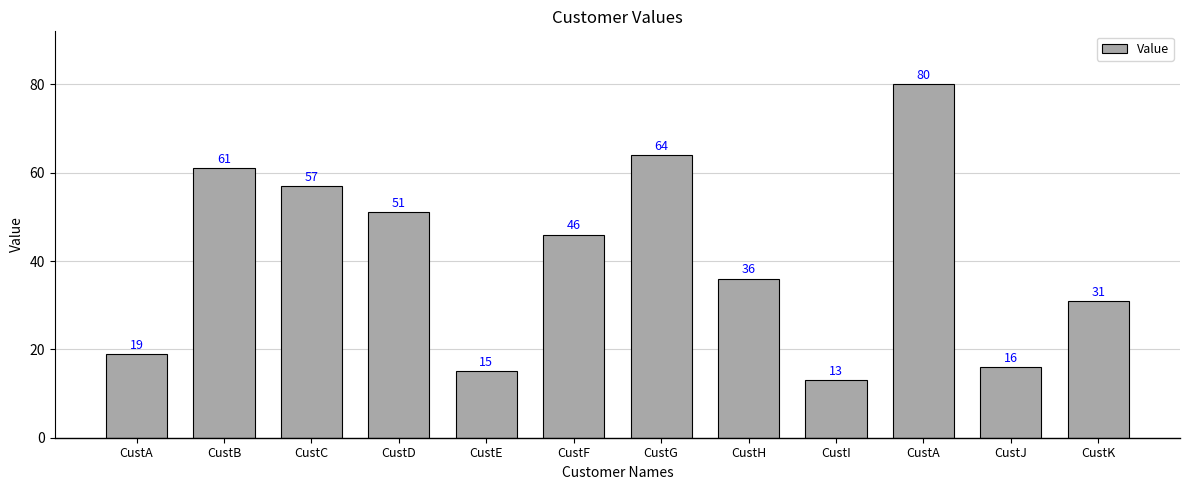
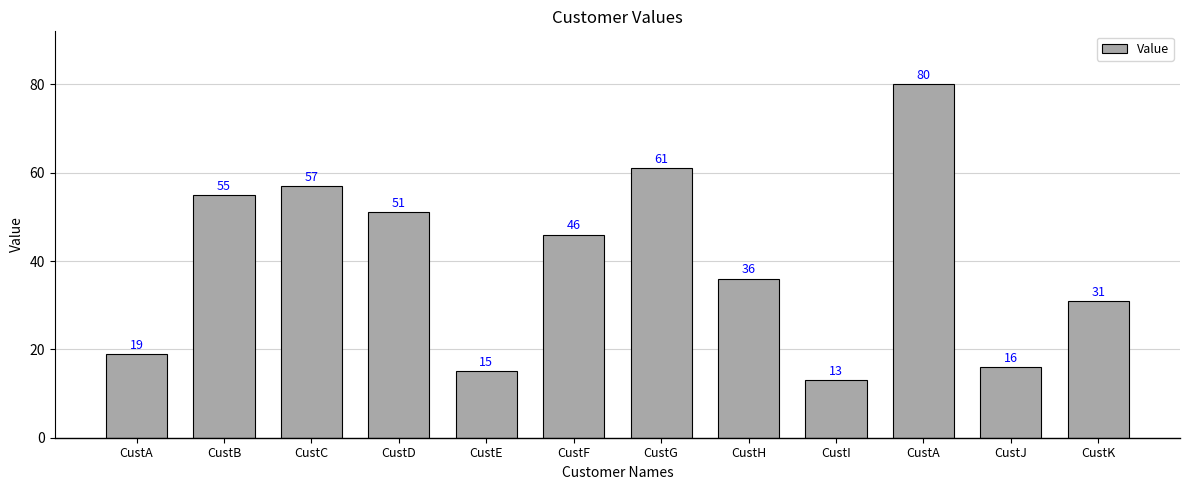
CustB: 61 -> 55
CustG: 64 -> 61
